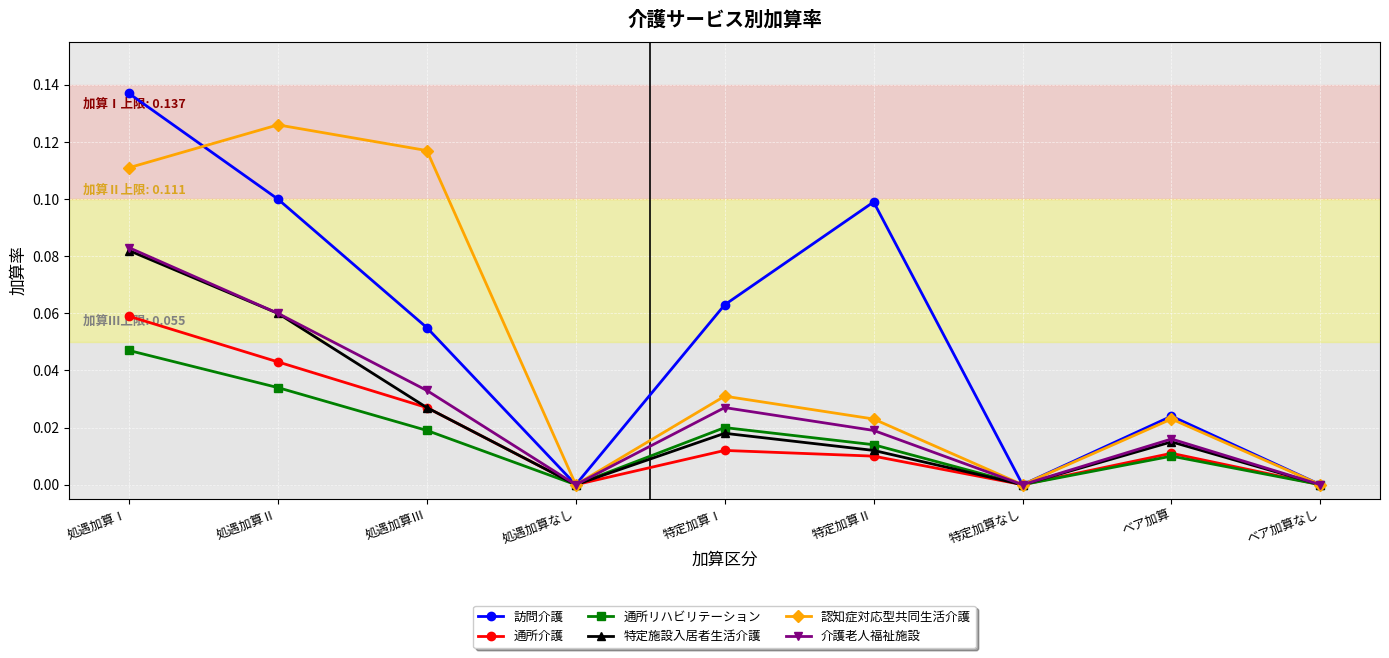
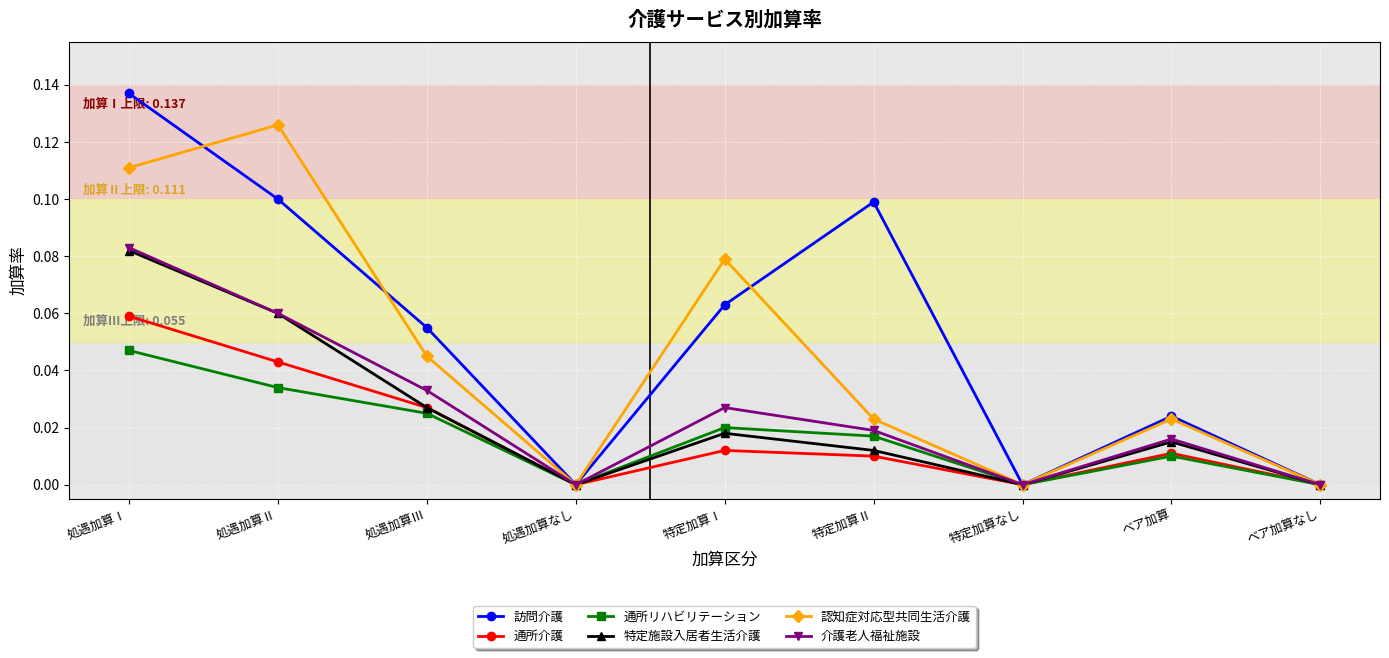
通所リハビリテーション, 処遇加算Ⅲ: 0.019 -> 0.025
認知症対応型共同生活介護, 処遇加算Ⅲ: 0.117 -> 0.045
認知症対応型共同生活介護, 特定加算Ⅰ: 0.031 -> 0.079
通所リハビリテーション, 特定加算Ⅱ: 0.014 -> 0.017
